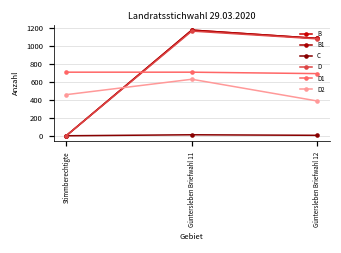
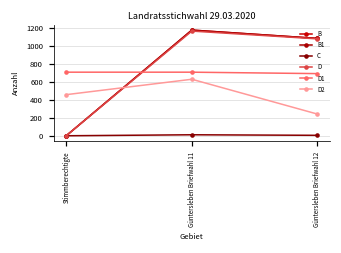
D2, Güntersleben Briefwahl 12: 400 -> 200
